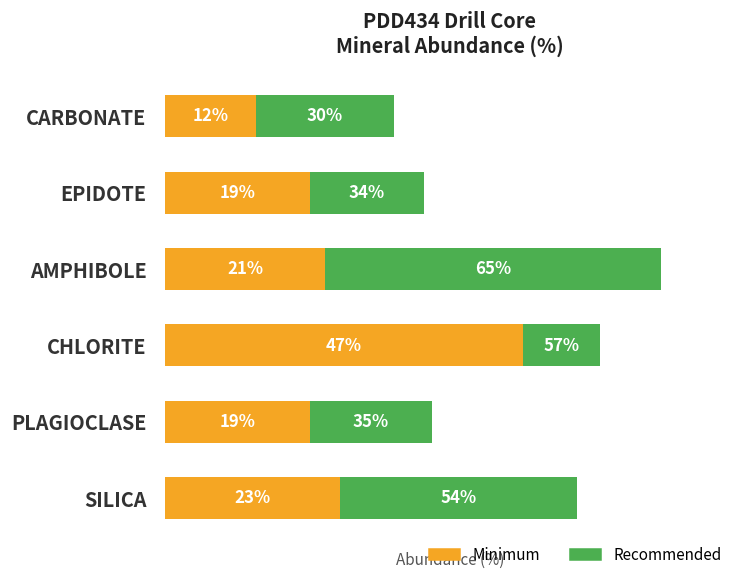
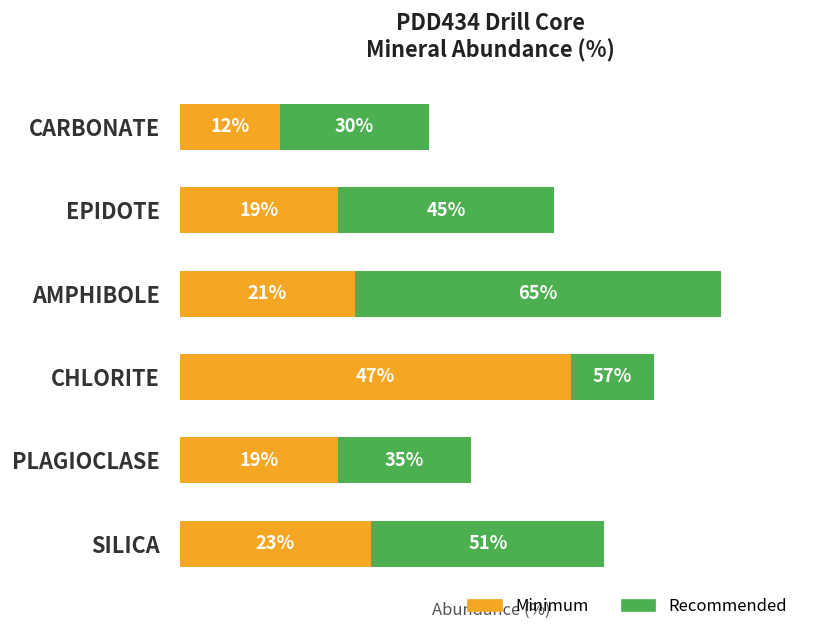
Recommended, EPIDOTE: 34% -> 45%
Recommended, SILICA: 54% -> 51%
